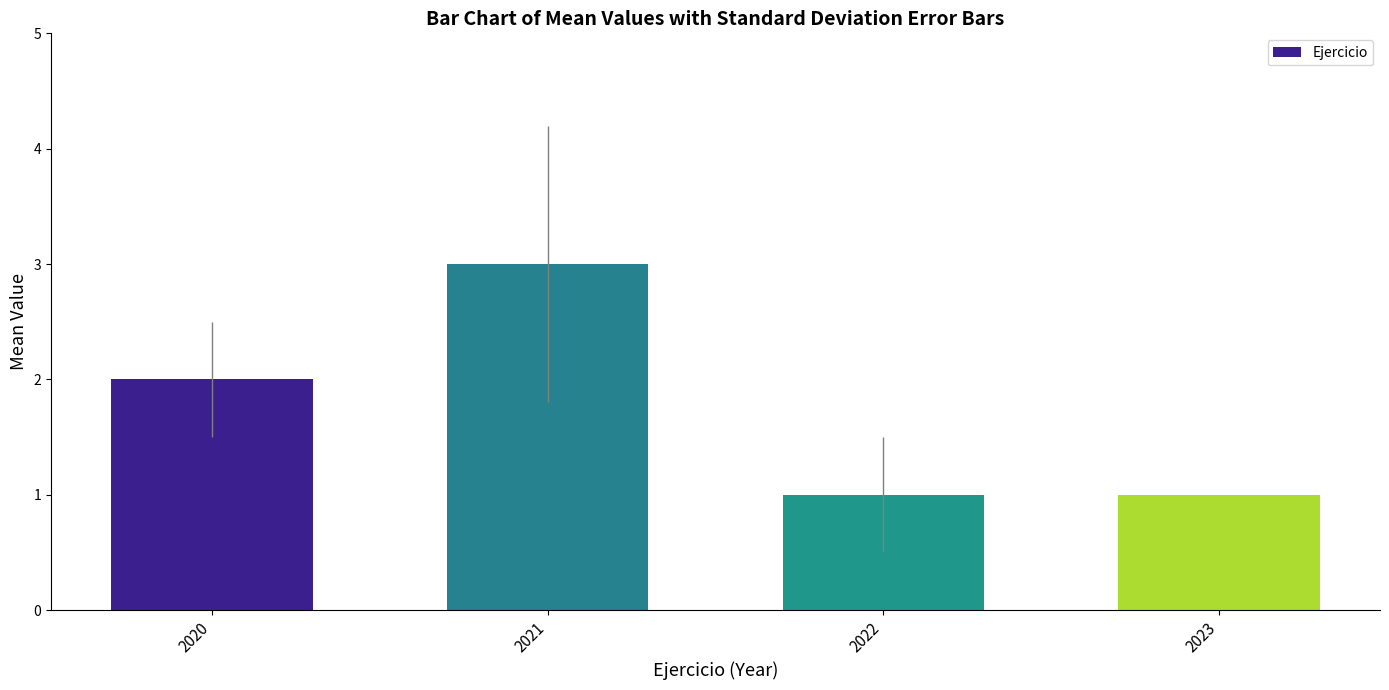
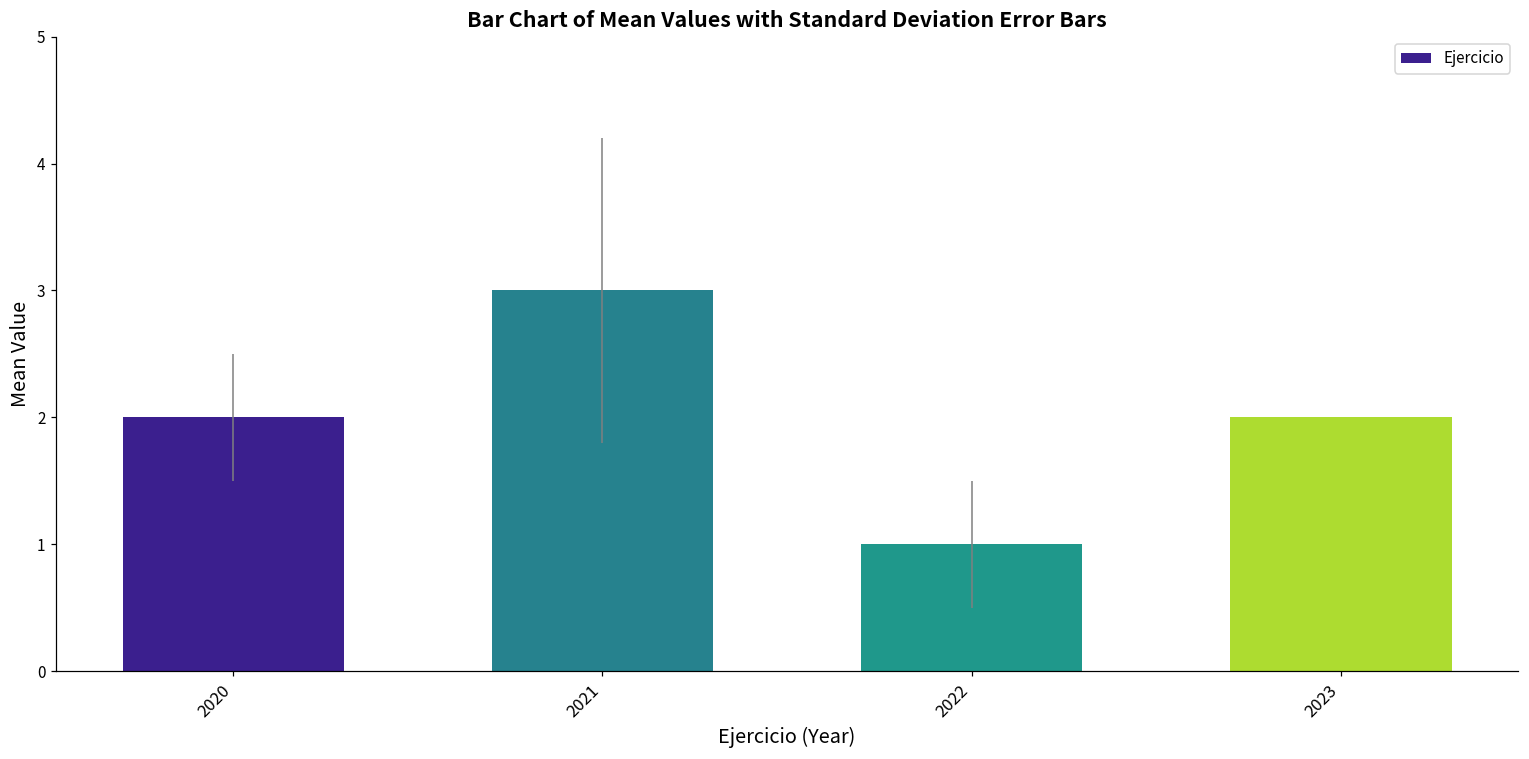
2023: 1 -> 2
